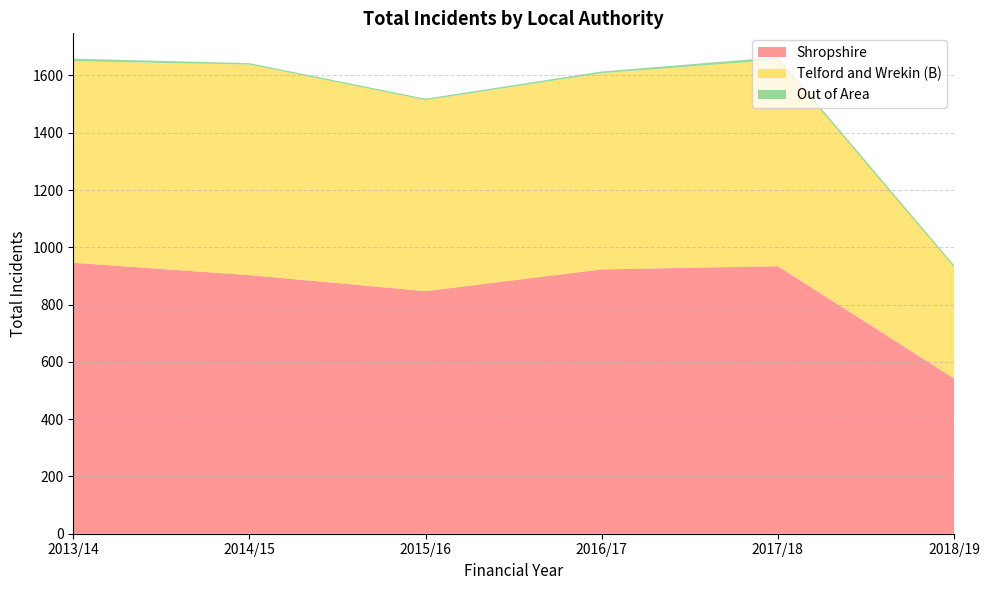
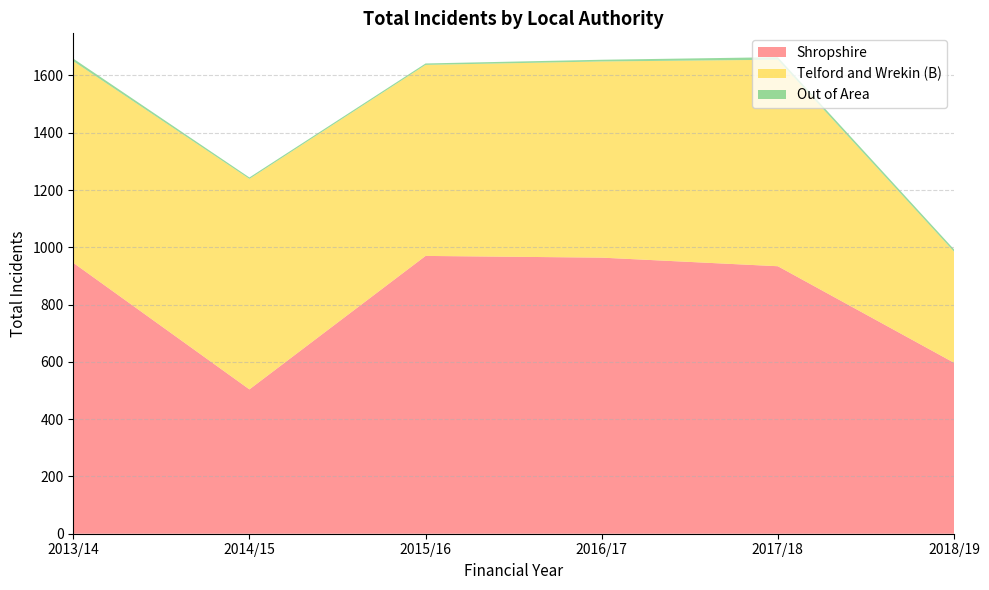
Shropshire, 2014/15: 900 -> 500
Shropshire, 2015/16: 850 -> 970
Shropshire, 2016/17: 920 -> 960
Shropshire, 2018/19: 540 -> 600
